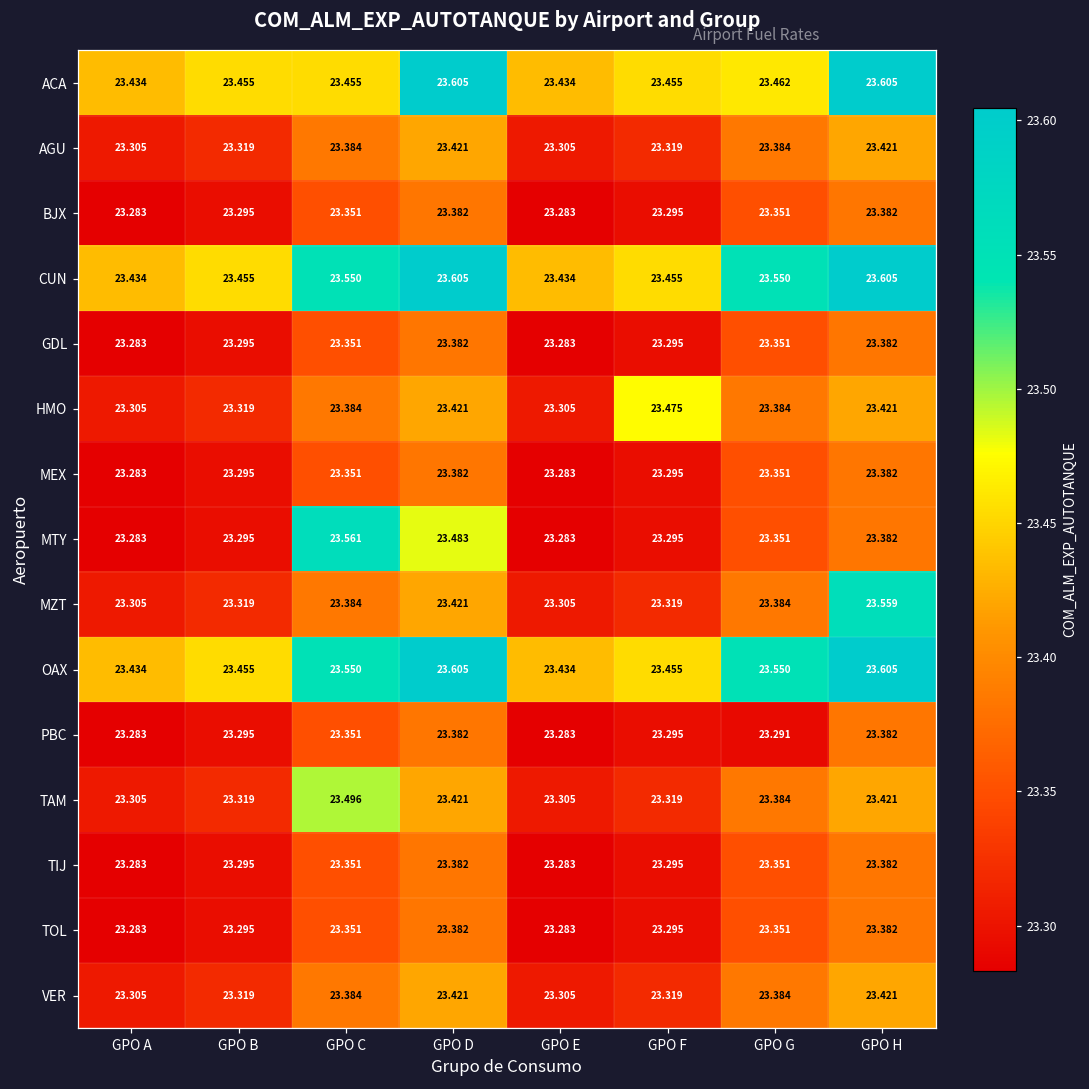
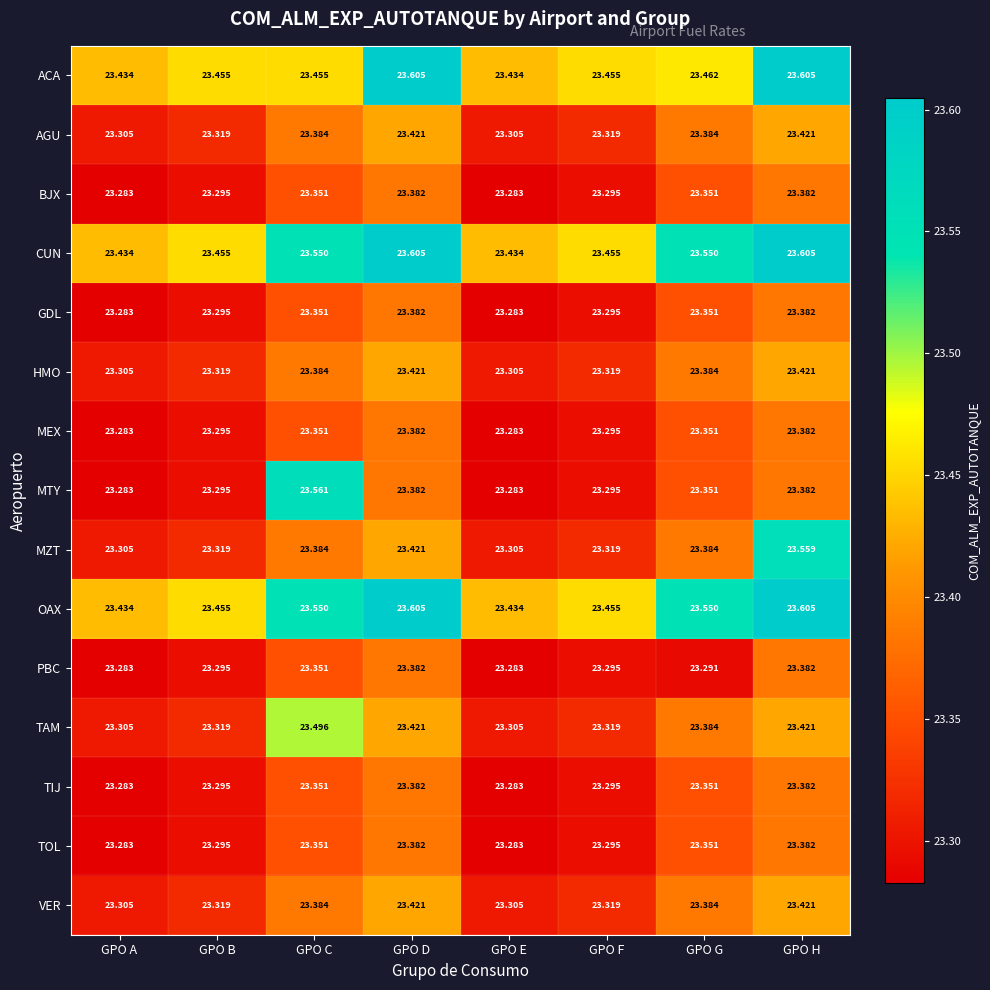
HMO, GPO F: 23.475 -> 23.319
MTY, GPO D: 23.483 -> 23.382
